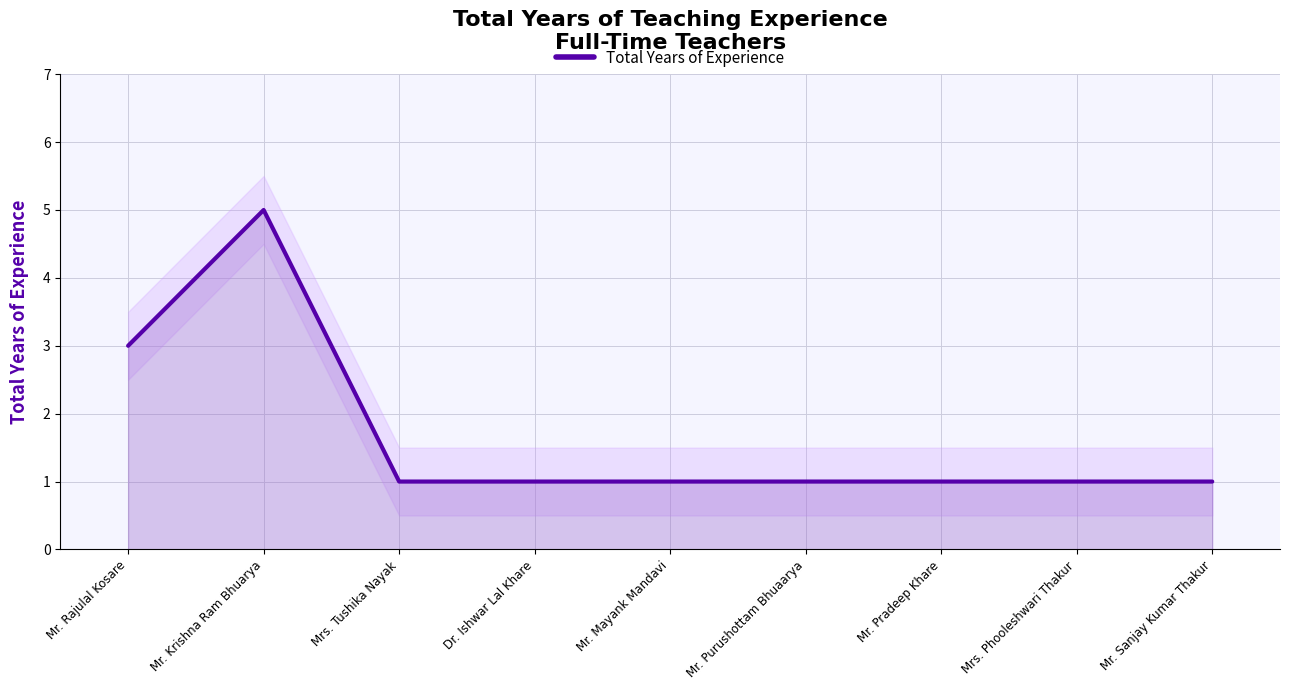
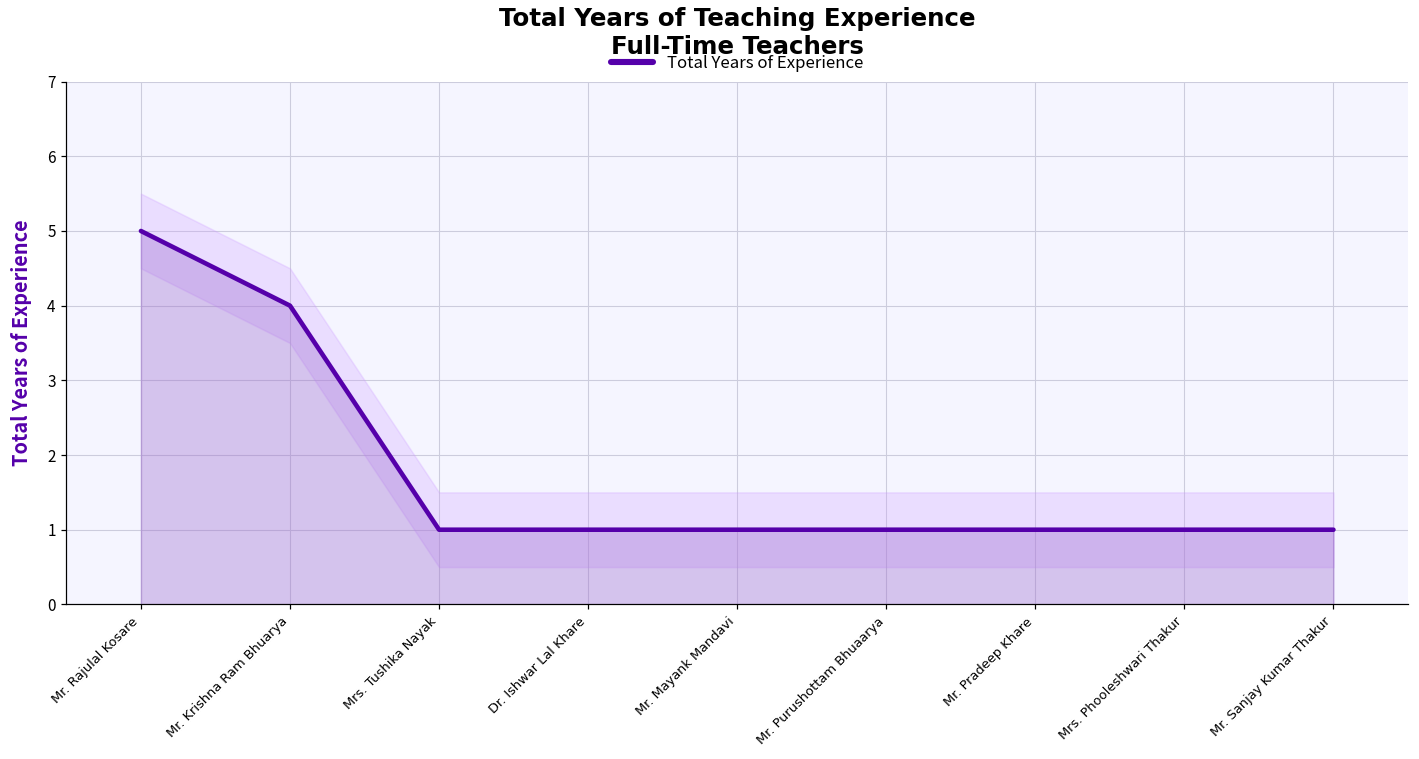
Total Years of Experience, Mr. Rajulal Kosare: 3 -> 5
Total Years of Experience, Mr. Krishna Ram Bhuarya: 5 -> 4
